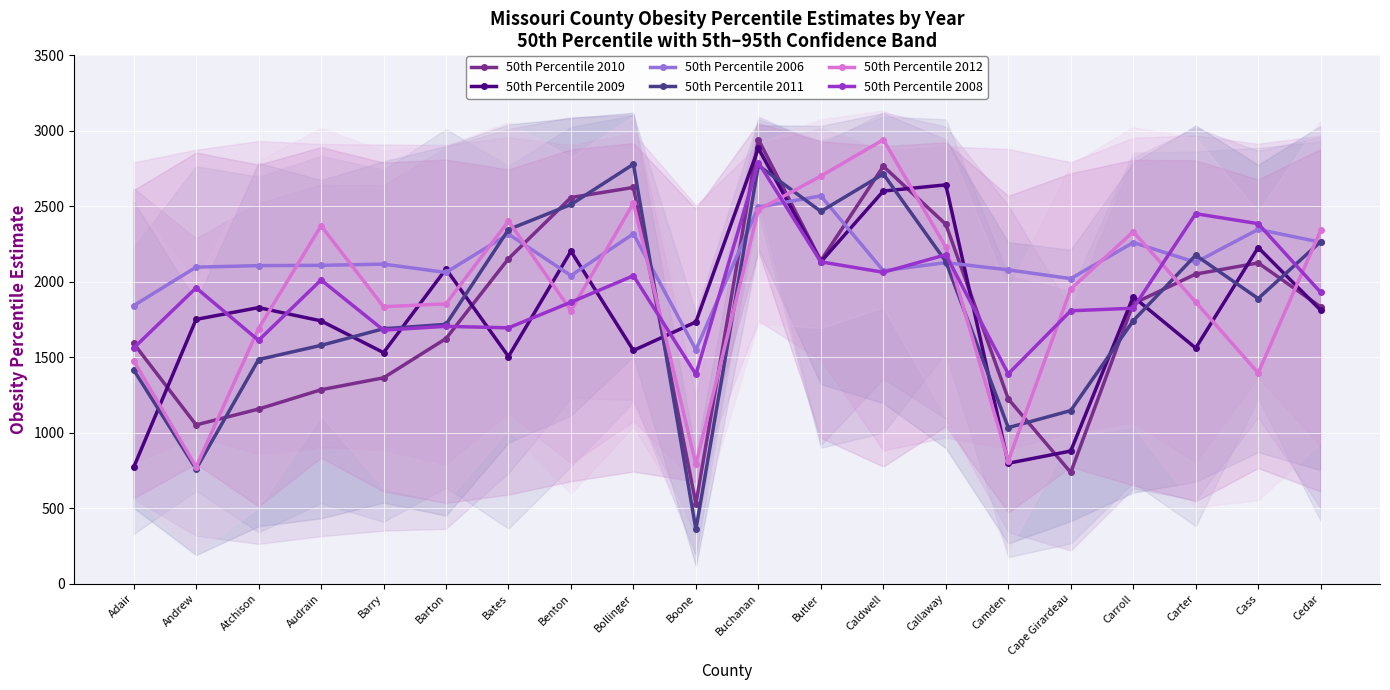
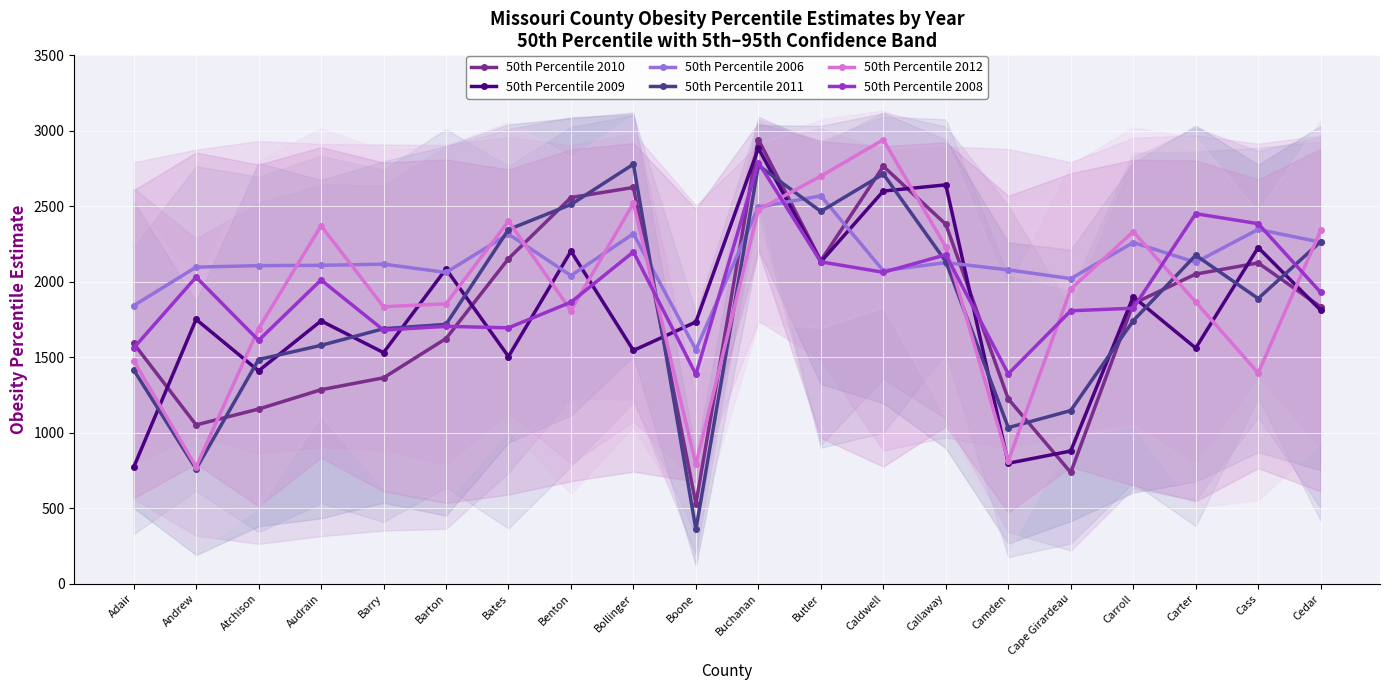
50th Percentile 2008, Andrew: 1960 -> 2030
50th Percentile 2009, Atchison: 1830 -> 1410
50th Percentile 2008, Bollinger: 2040 -> 2200
